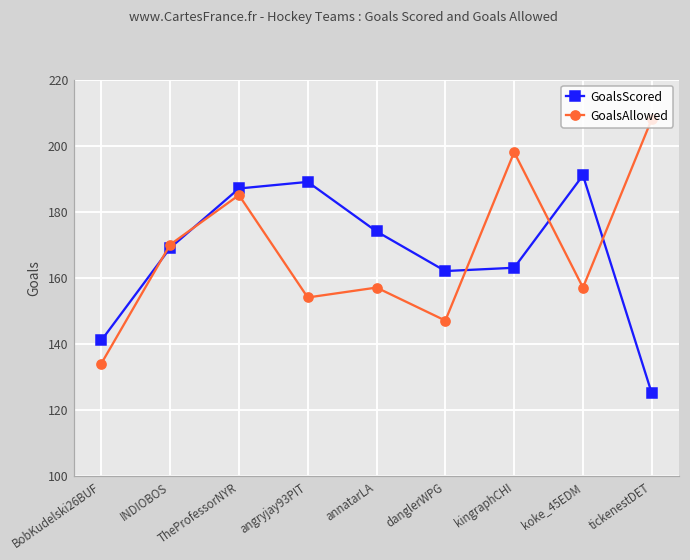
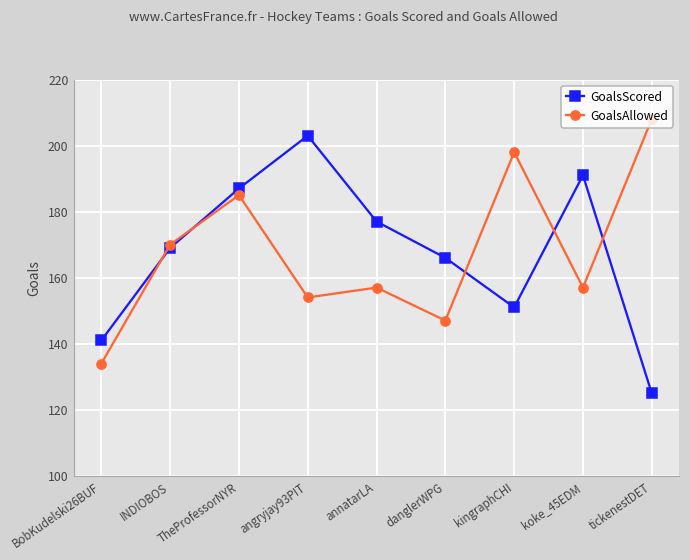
GoalsScored, angryjay93PIT: 189 -> 203
GoalsScored, annatarLA: 174 -> 177
GoalsScored, danglerWPG: 162 -> 166
GoalsScored, kingraphCHI: 163 -> 151
